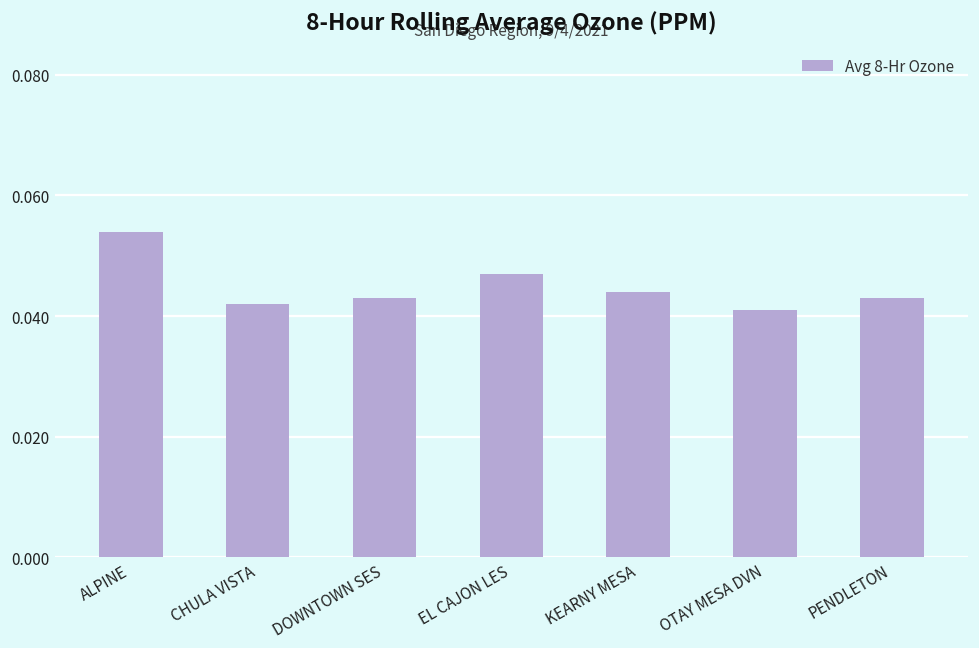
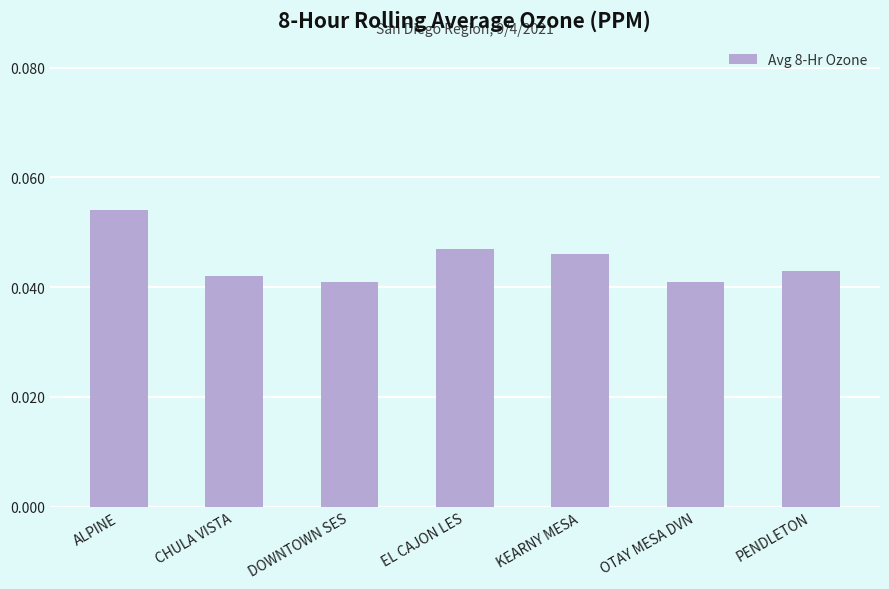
DOWNTOWN SES: 0.043 -> 0.041
KEARNY MESA: 0.044 -> 0.046
